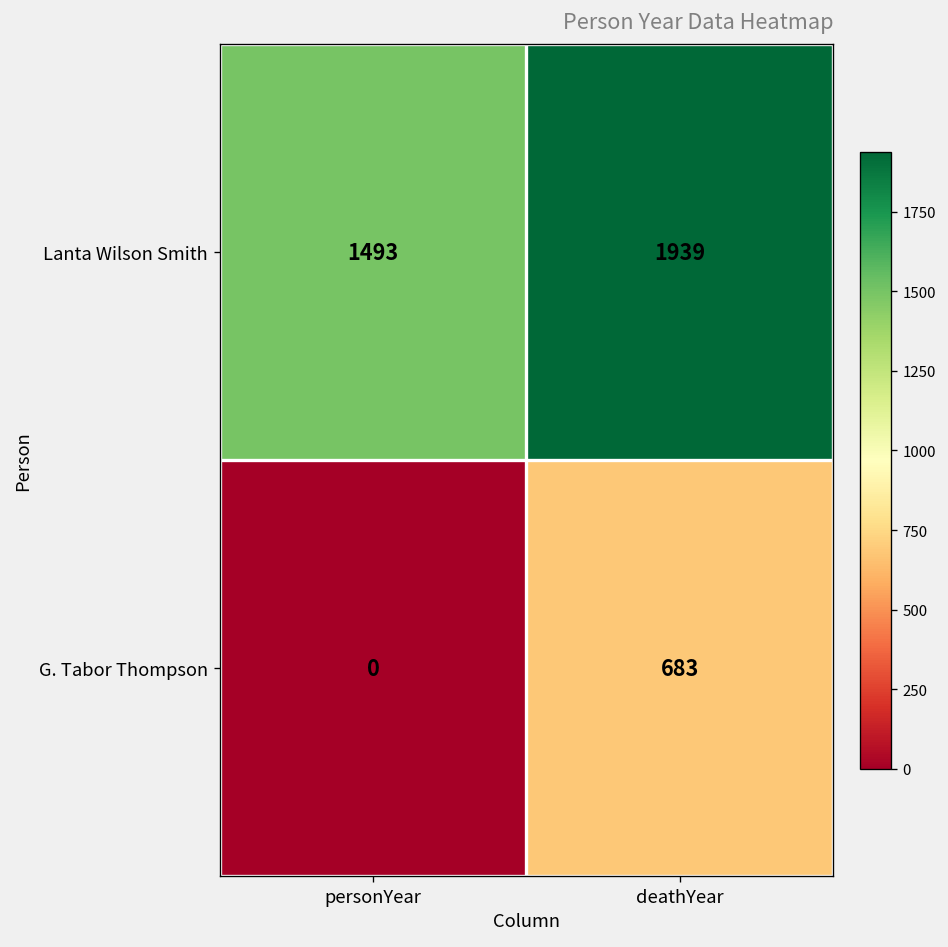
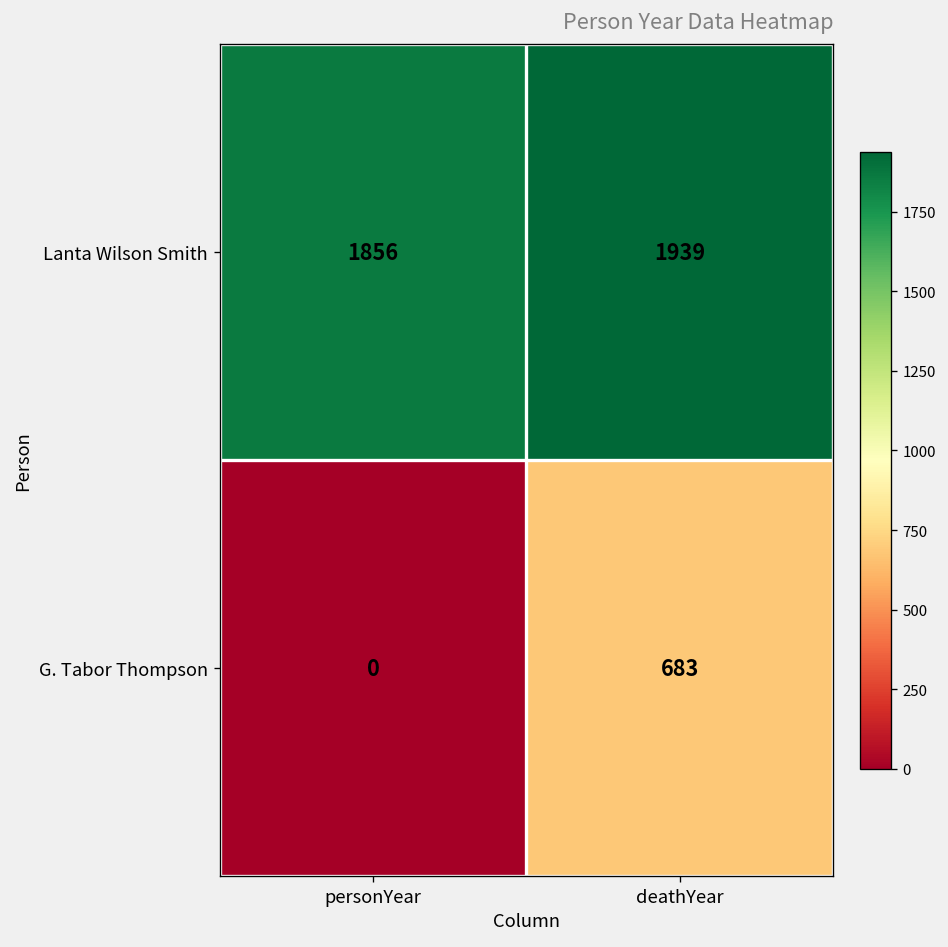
Lanta Wilson Smith, personYear: 1493 -> 1856
